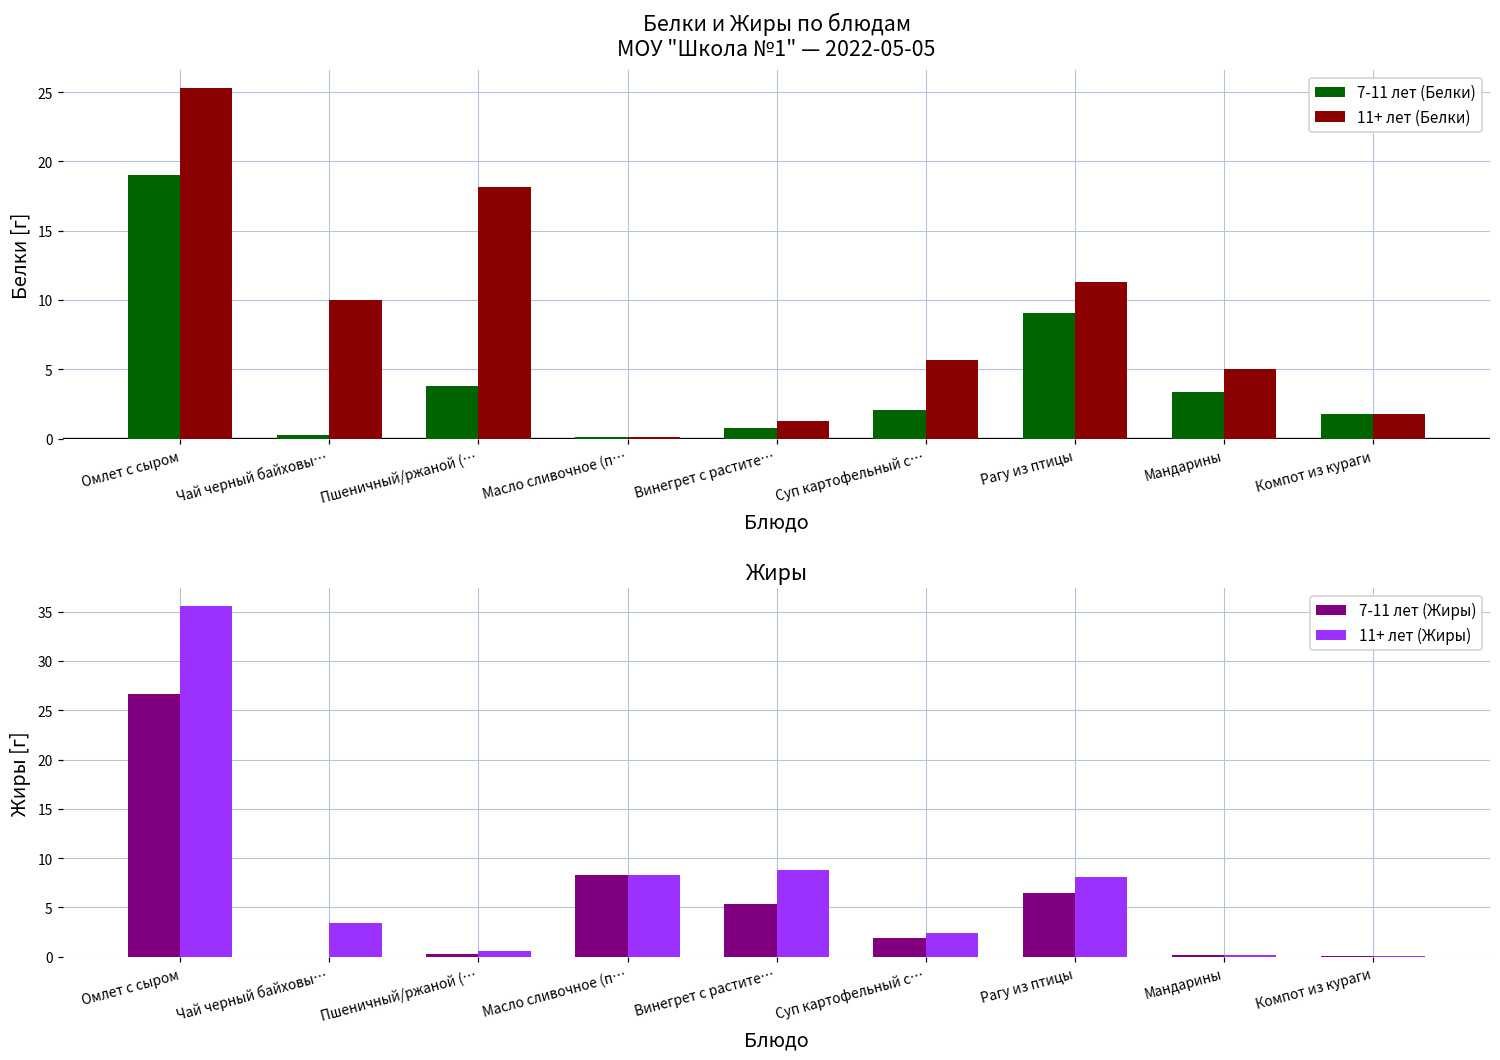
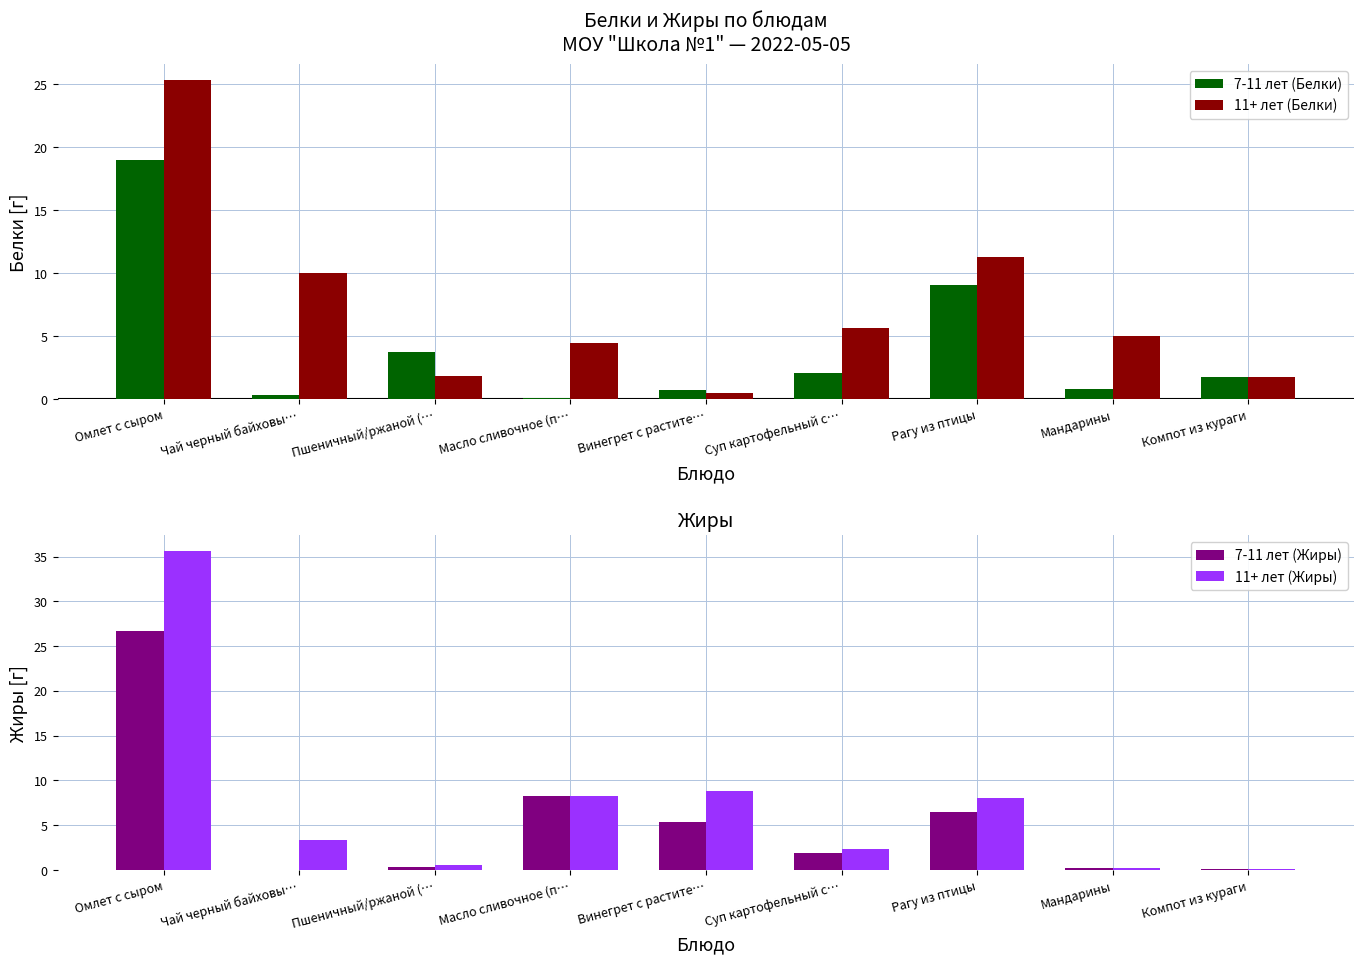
Белки и Жиры по блюдам МОУ "Школа №1" — 2022-05-05, 11+ лет (Белки), Пшеничный/ржаной (…: 18.1 -> 1.8
Белки и Жиры по блюдам МОУ "Школа №1" — 2022-05-05, 11+ лет (Белки), Масло сливочное (п…: 0.1 -> 4.5
Белки и Жиры по блюдам МОУ "Школа №1" — 2022-05-05, 11+ лет (Белки), Винегрет с растите…: 1.3 -> 0.5
Белки и Жиры по блюдам МОУ "Школа №1" — 2022-05-05, 7-11 лет (Белки), Мандарины: 3.4 -> 0.8
